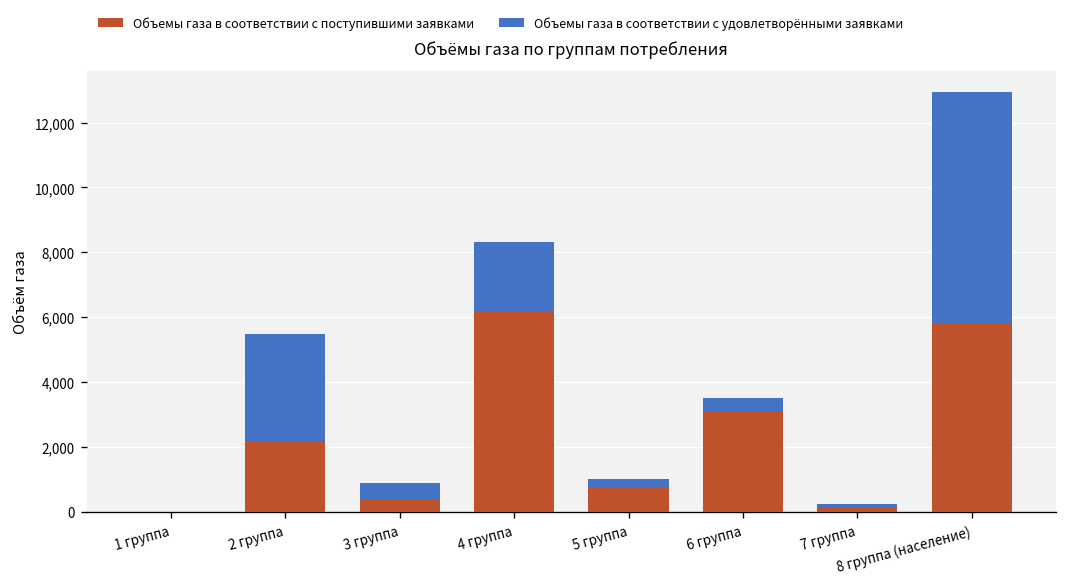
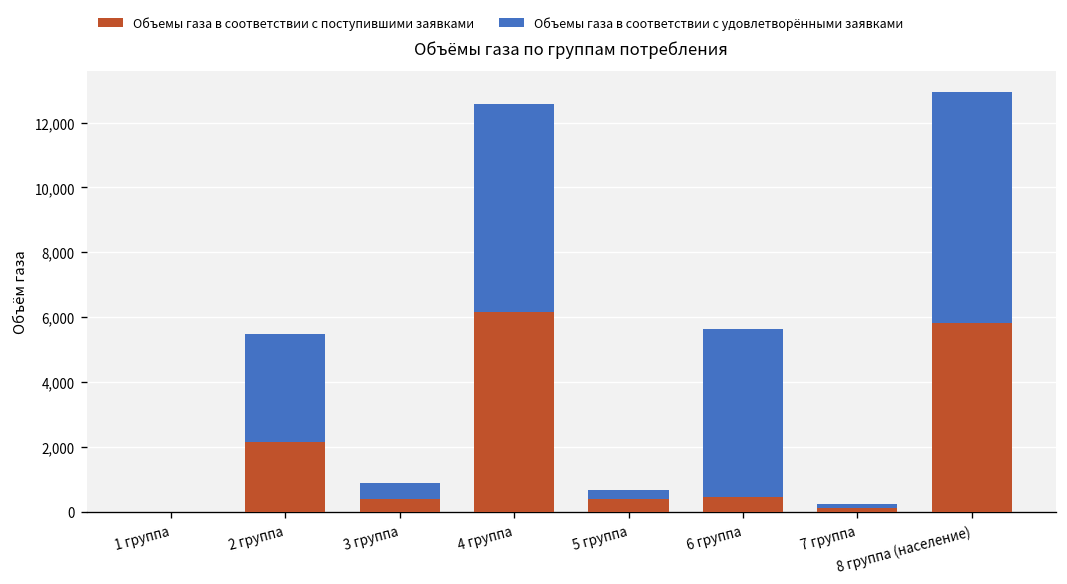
Объемы газа в соответствии с удовлетворёнными заявками, 4 группа: 2,100 -> 6,400
Объемы газа в соответствии с поступившими заявками, 5 группа: 700 -> 400
Объемы газа в соответствии с поступившими заявками, 6 группа: 3,100 -> 500
Объемы газа в соответствии с удовлетворёнными заявками, 6 группа: 400 -> 5,200
